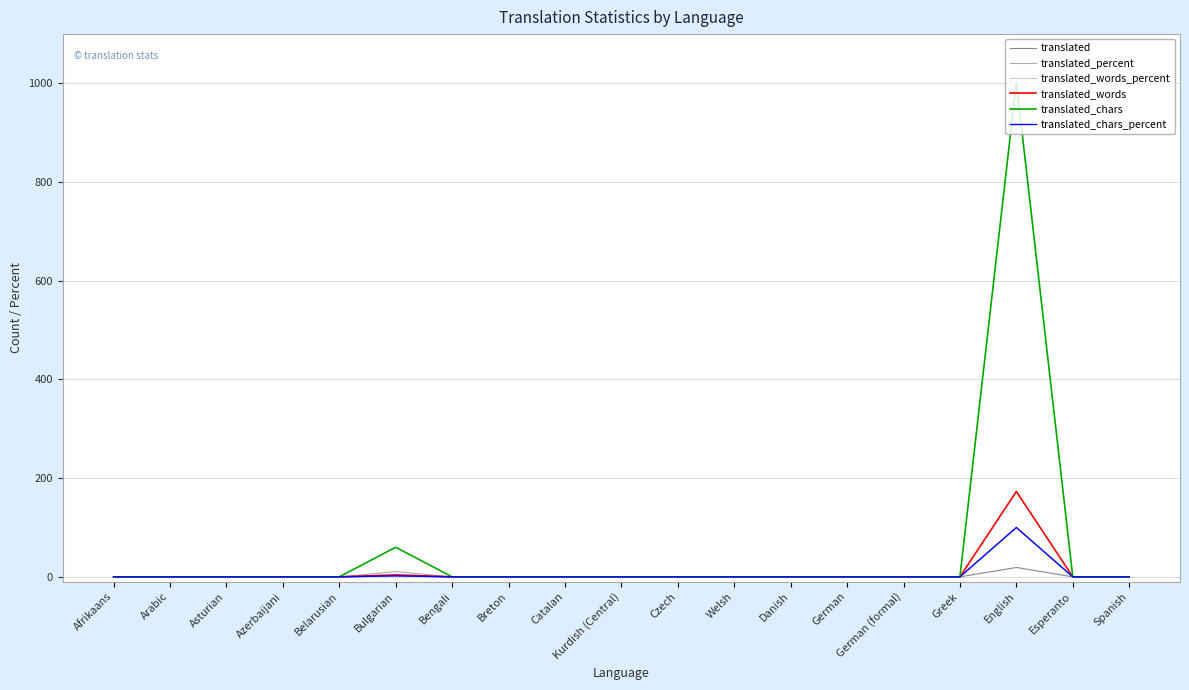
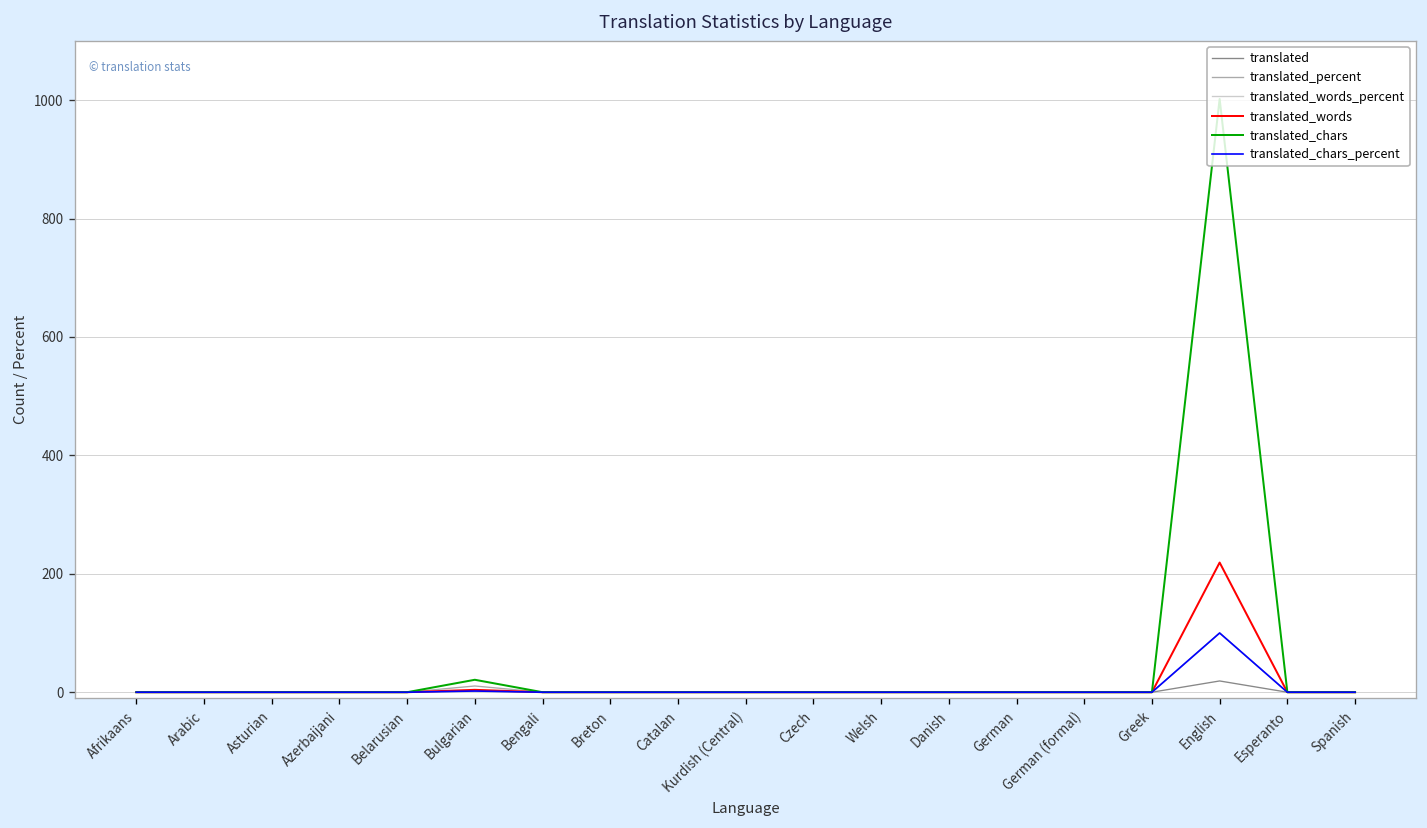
translated_chars, Bulgarian: 60 -> 20
translated_words, English: 170 -> 220
